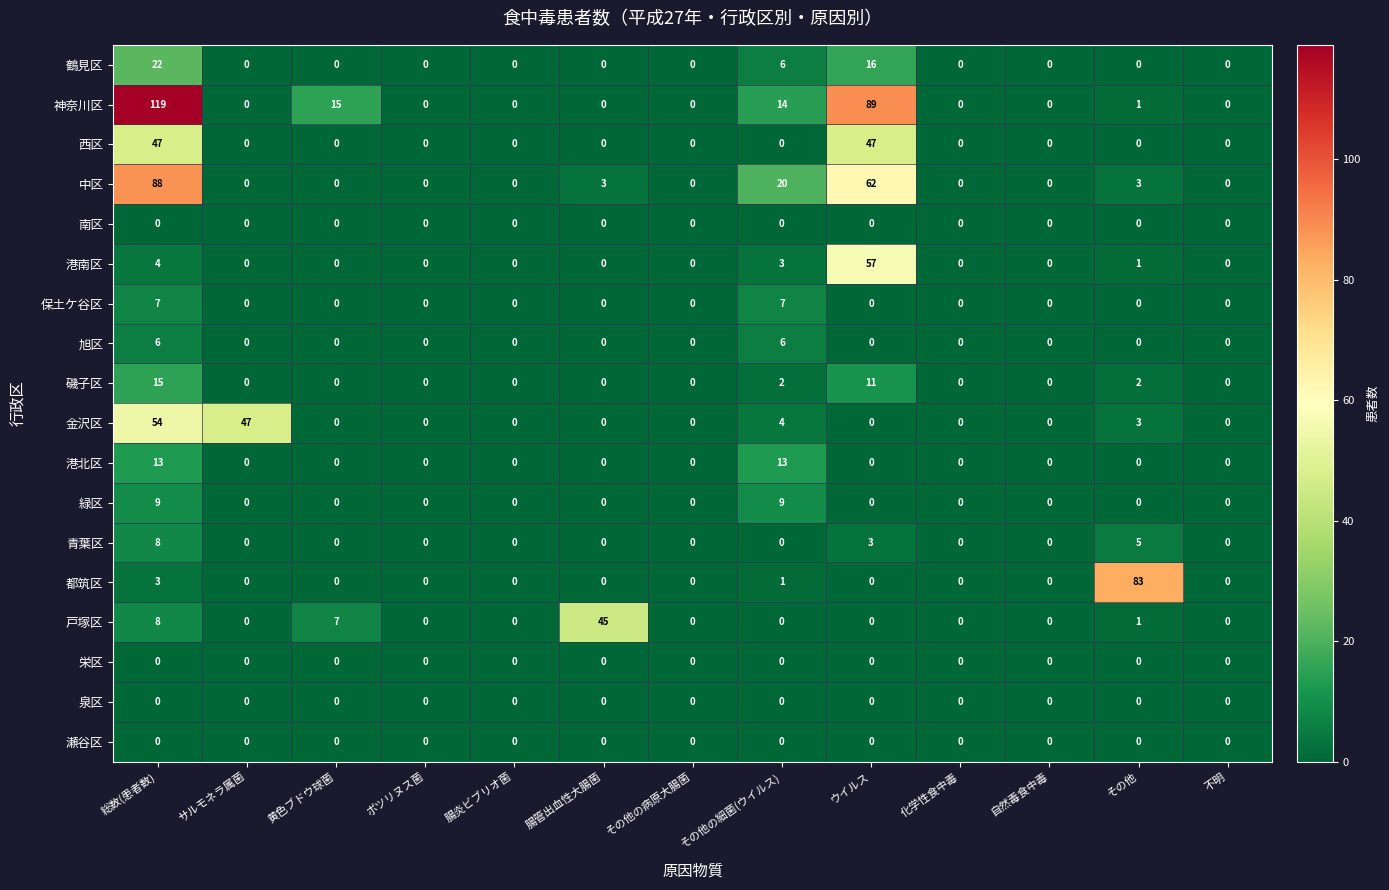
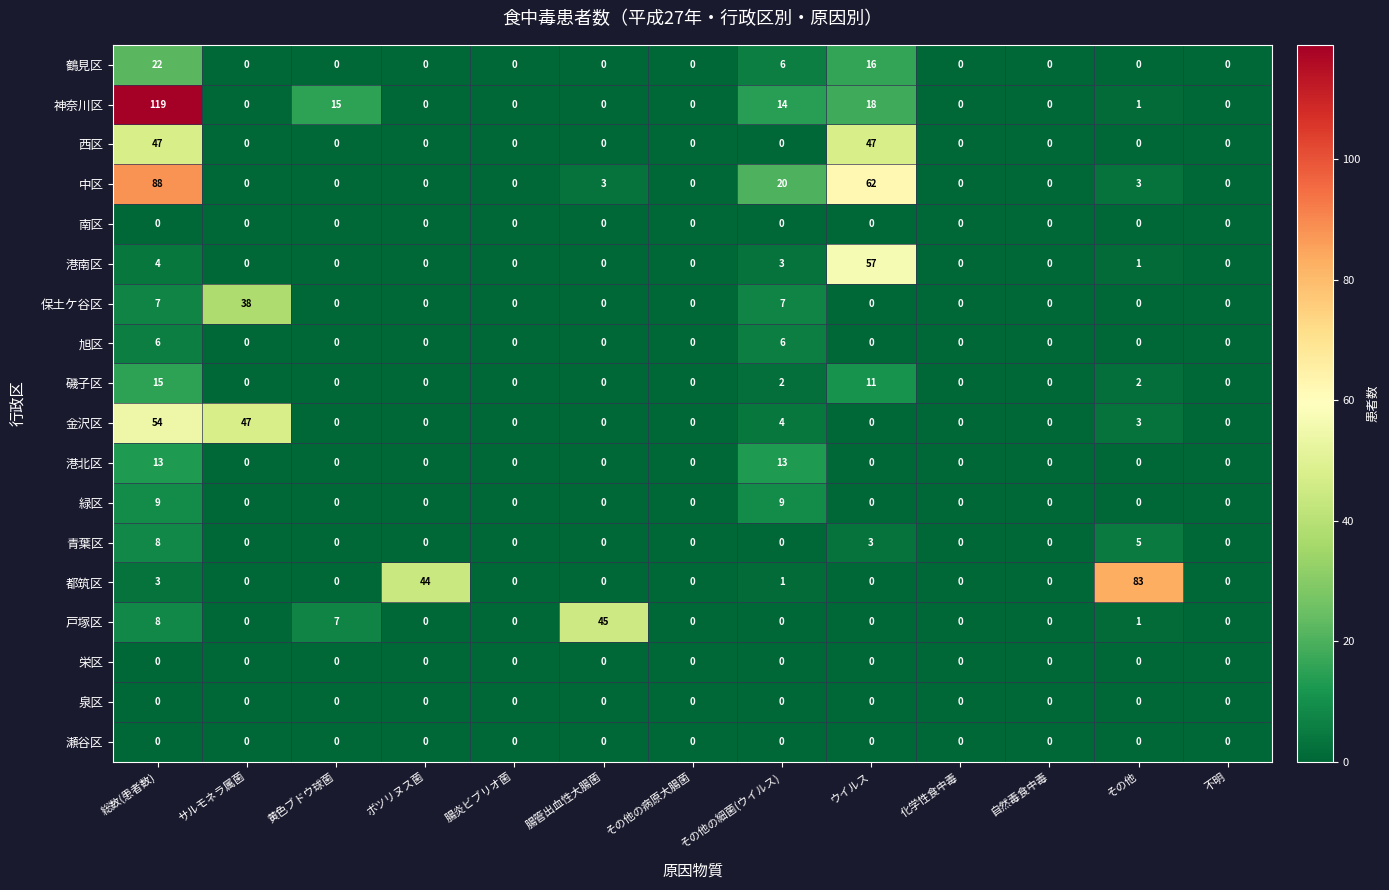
神奈川区, ウイルス: 89 -> 18
保土ケ谷区, サルモネラ属菌: 0 -> 38
都筑区, ボツリヌス菌: 0 -> 44
